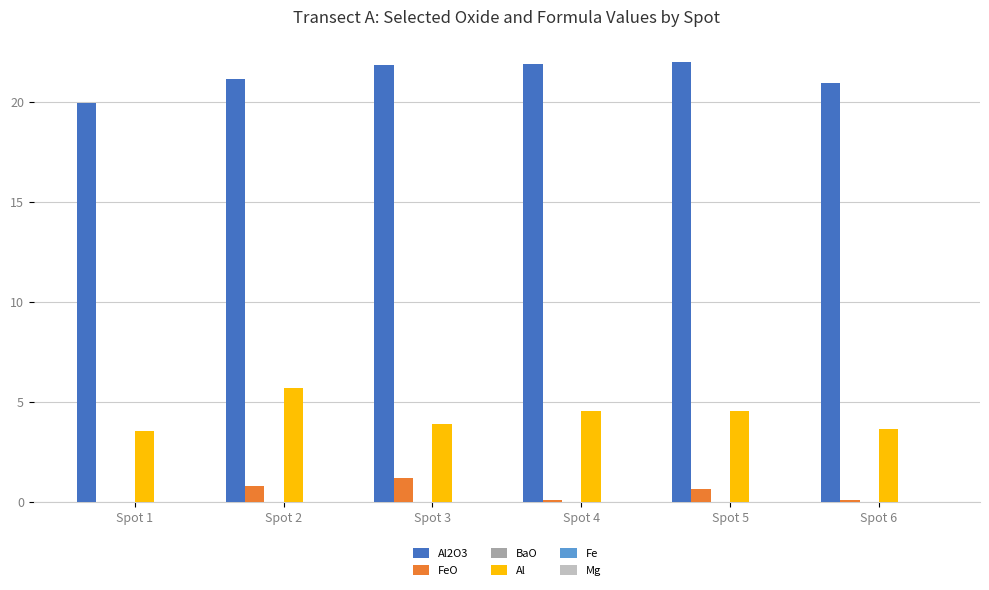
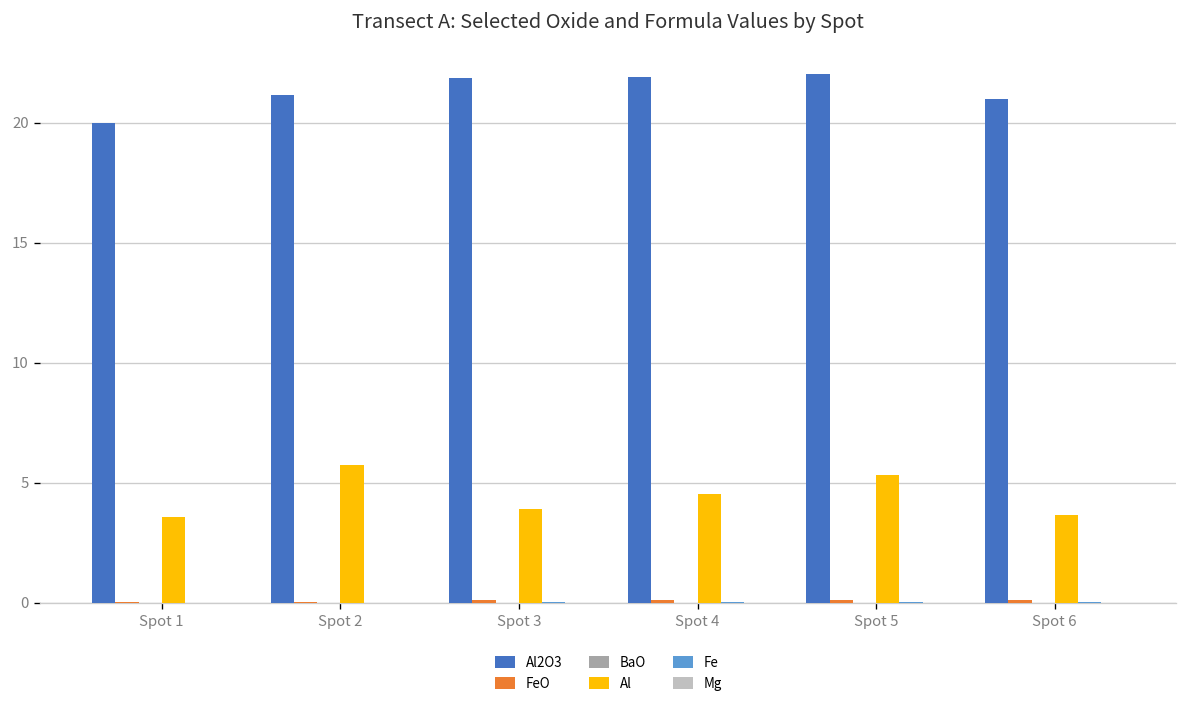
FeO, Spot 2: 0.8 -> 0.1
FeO, Spot 3: 1.2 -> 0.1
FeO, Spot 5: 0.6 -> 0.1
Al, Spot 5: 4.6 -> 5.3
